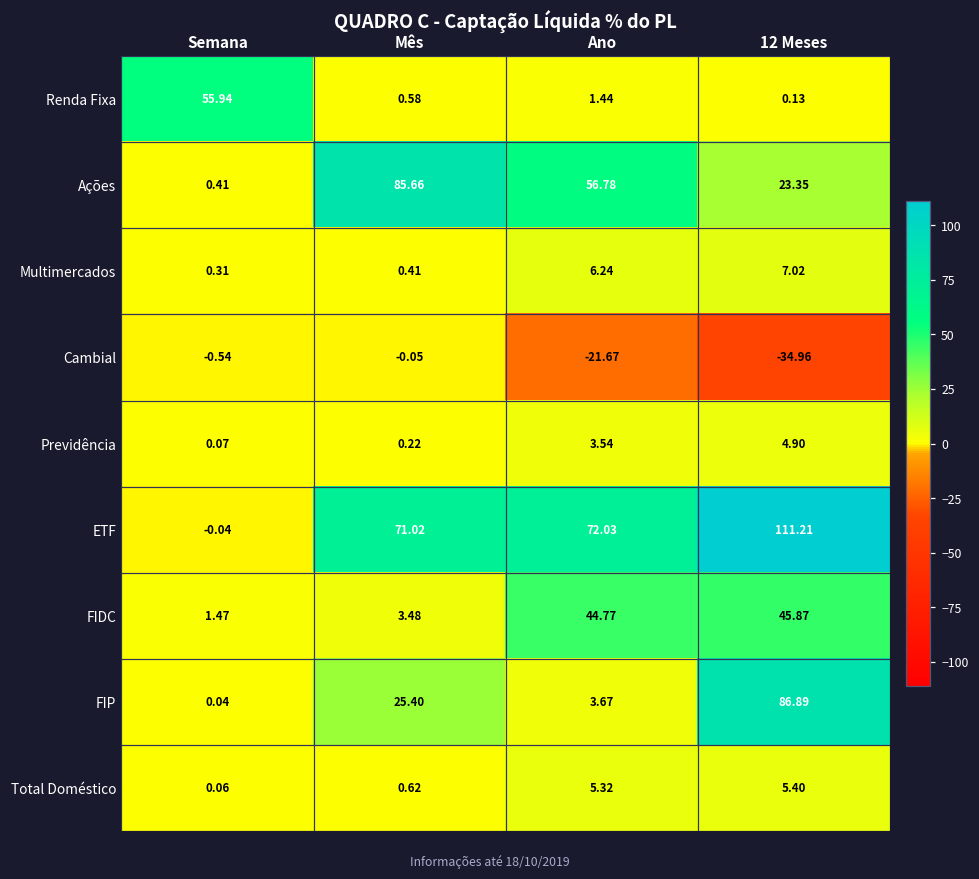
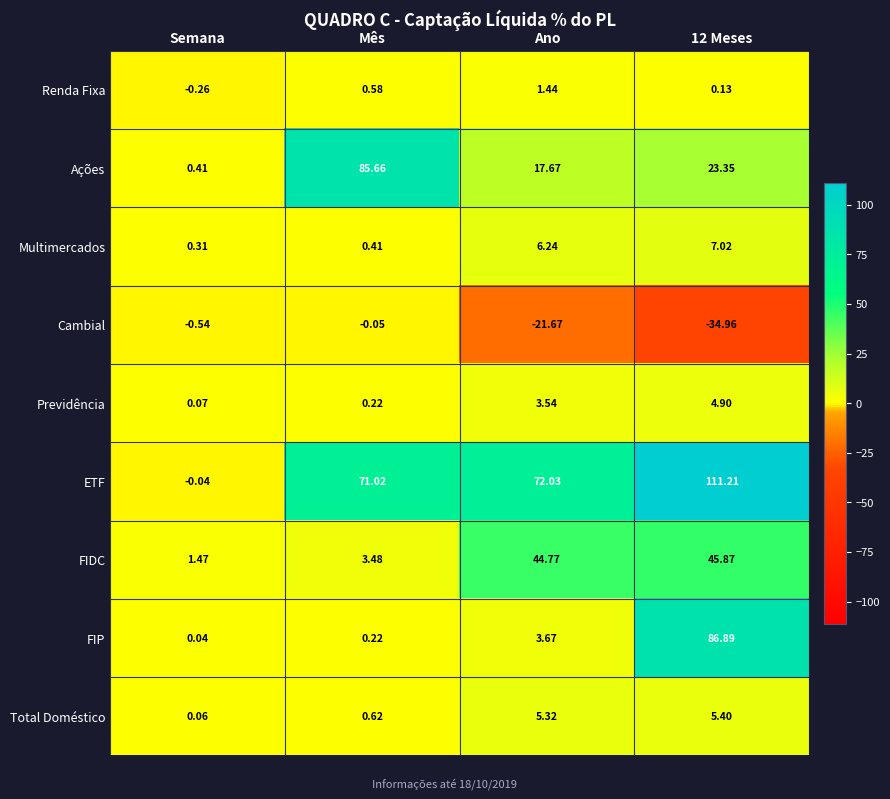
Renda Fixa, Semana: 55.94 -> -0.26
Ações, Ano: 56.78 -> 17.67
FIP, Mês: 25.40 -> 0.22
